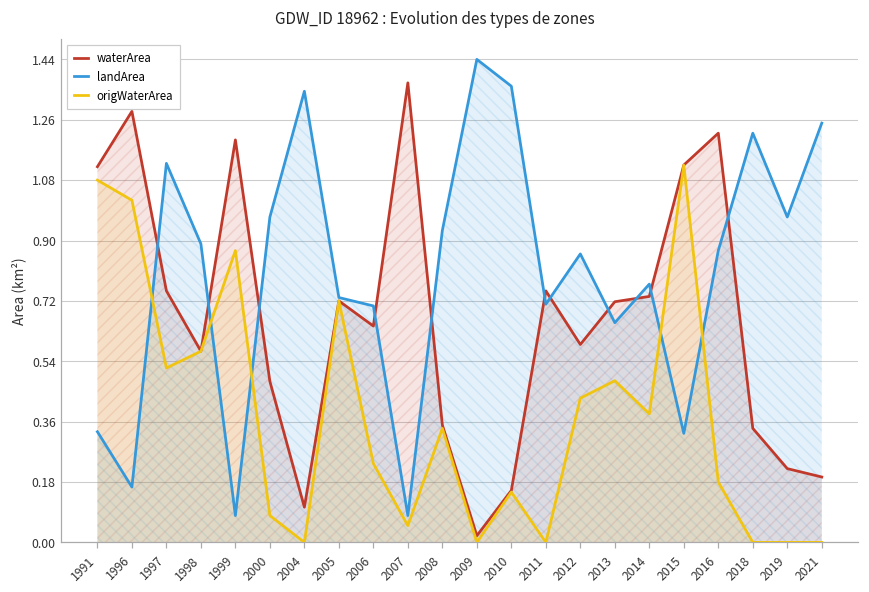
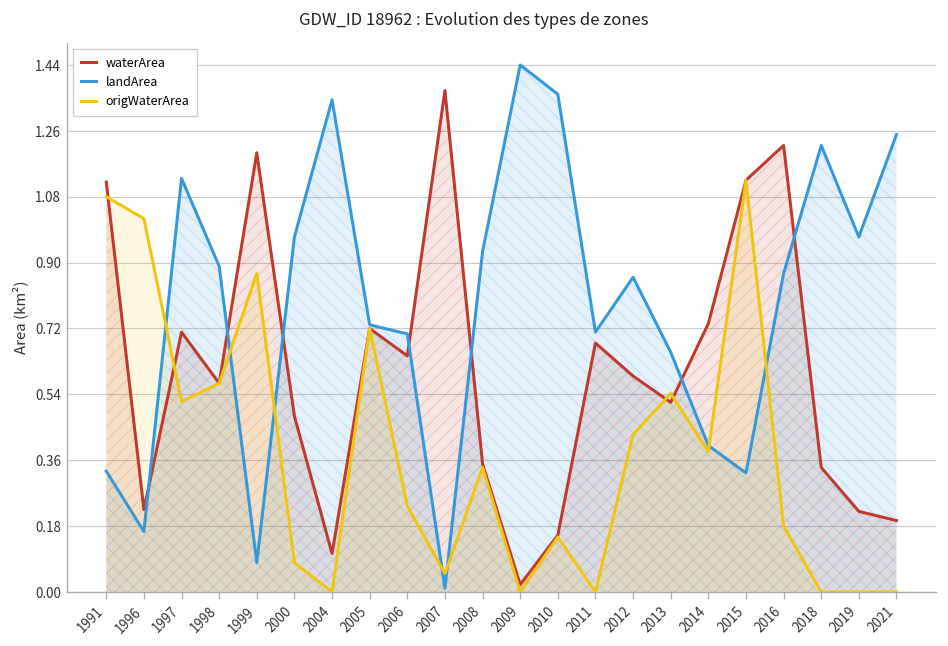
waterArea, 1996: 1.29 -> 0.23
waterArea, 1997: 0.75 -> 0.71
landArea, 2007: 0.08 -> 0.01
waterArea, 2011: 0.75 -> 0.68
waterArea, 2013: 0.72 -> 0.52
origWaterArea, 2013: 0.48 -> 0.54
landArea, 2014: 0.77 -> 0.40
